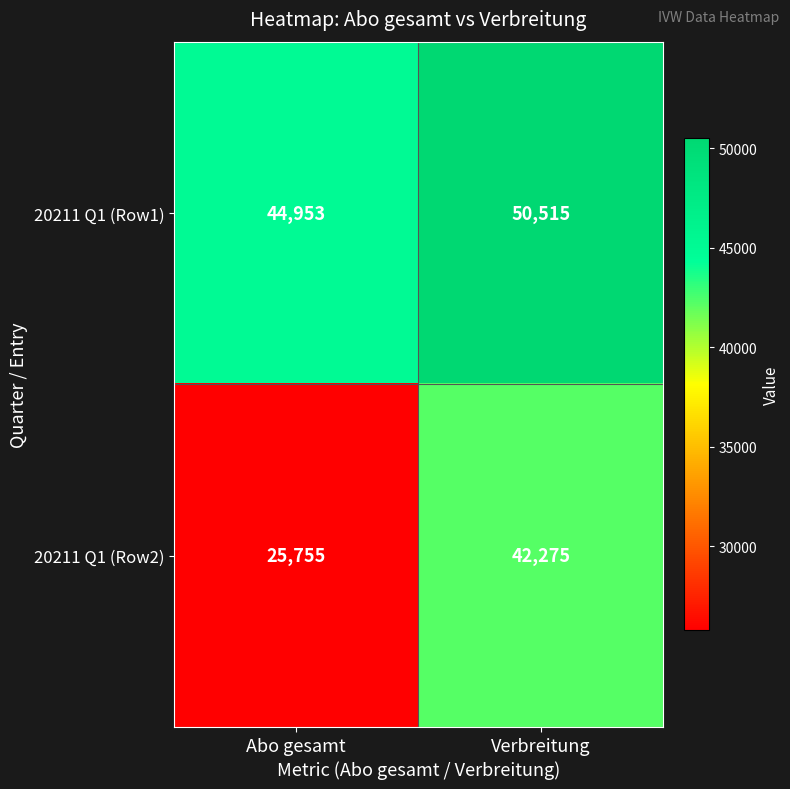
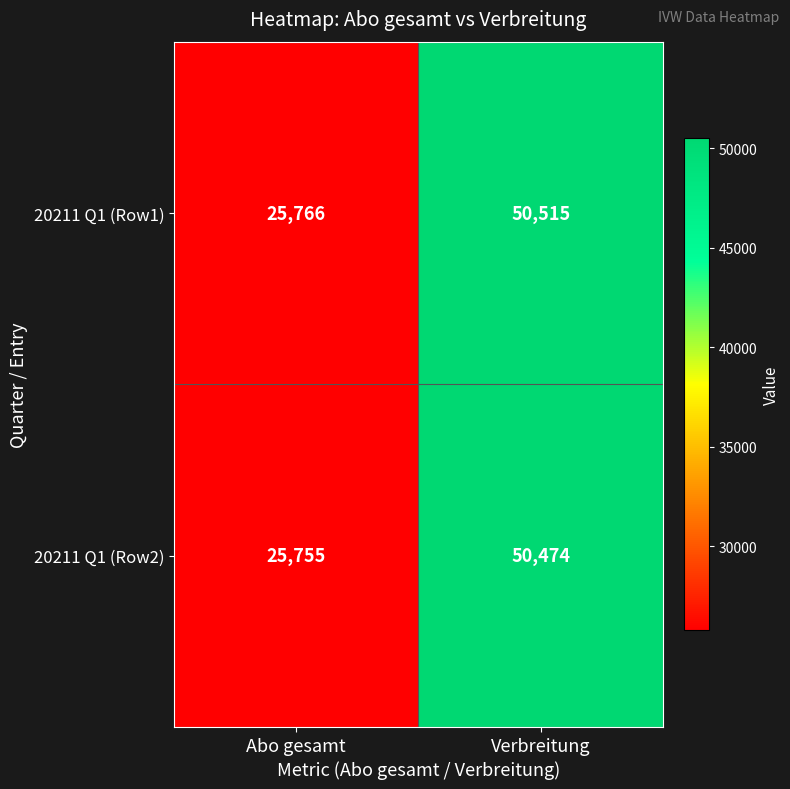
20211 Q1 (Row1), Abo gesamt: 44,953 -> 25,766
20211 Q1 (Row2), Verbreitung: 42,275 -> 50,474
